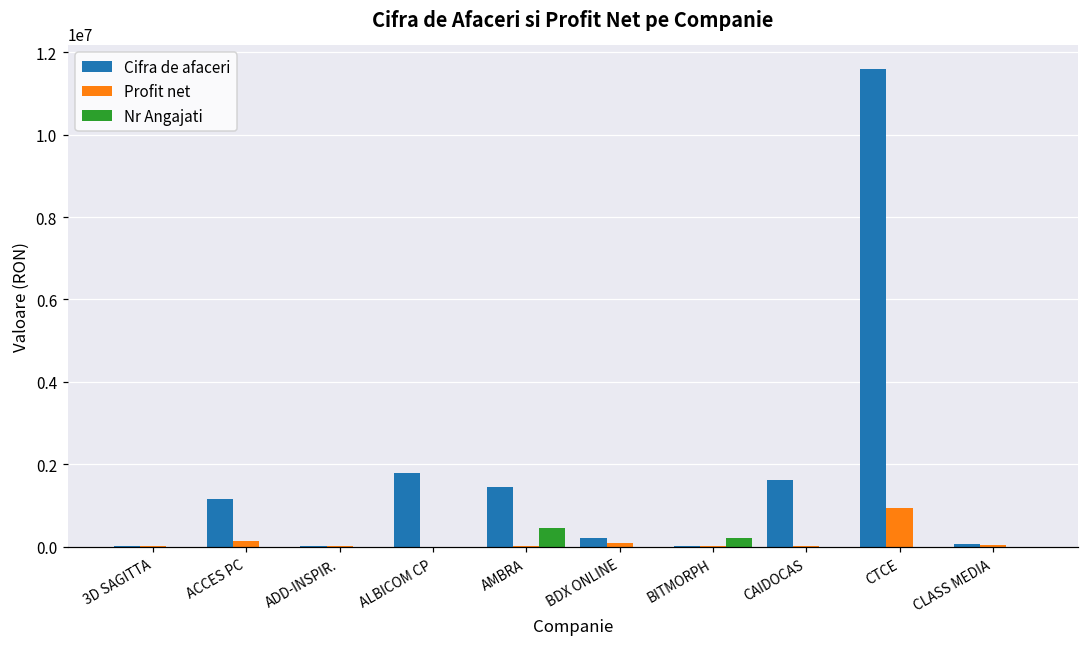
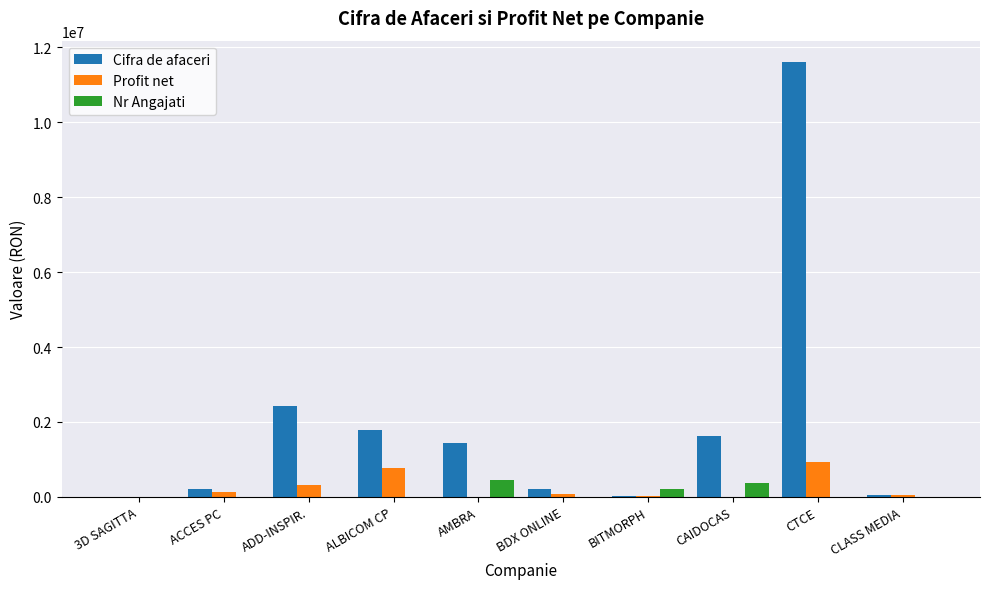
Cifra de afaceri, ACCES PC: 1200000 -> 200000
Cifra de afaceri, ADD-INSPIR.: 0 -> 2400000
Profit net, ADD-INSPIR.: 0 -> 300000
Profit net, ALBICOM CP: 0 -> 800000
Nr Angajati, CAIDOCAS: 0 -> 400000
